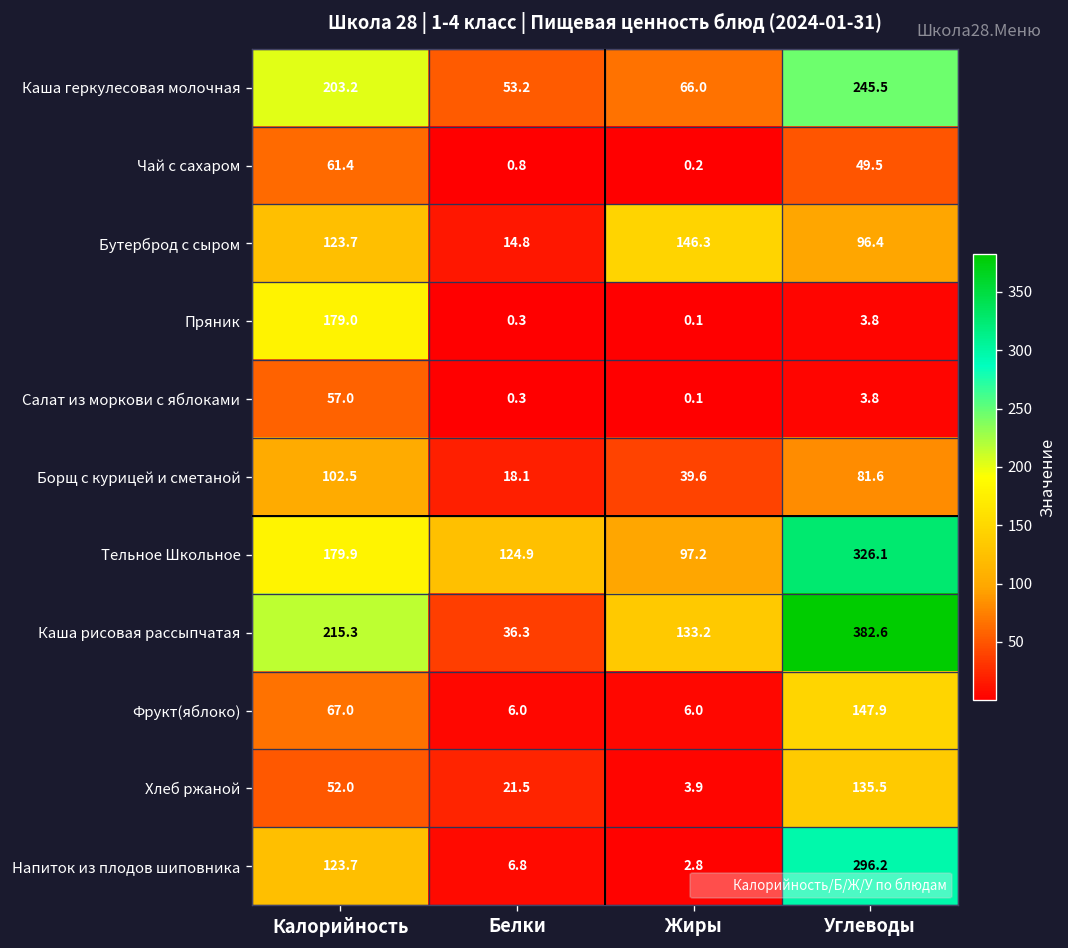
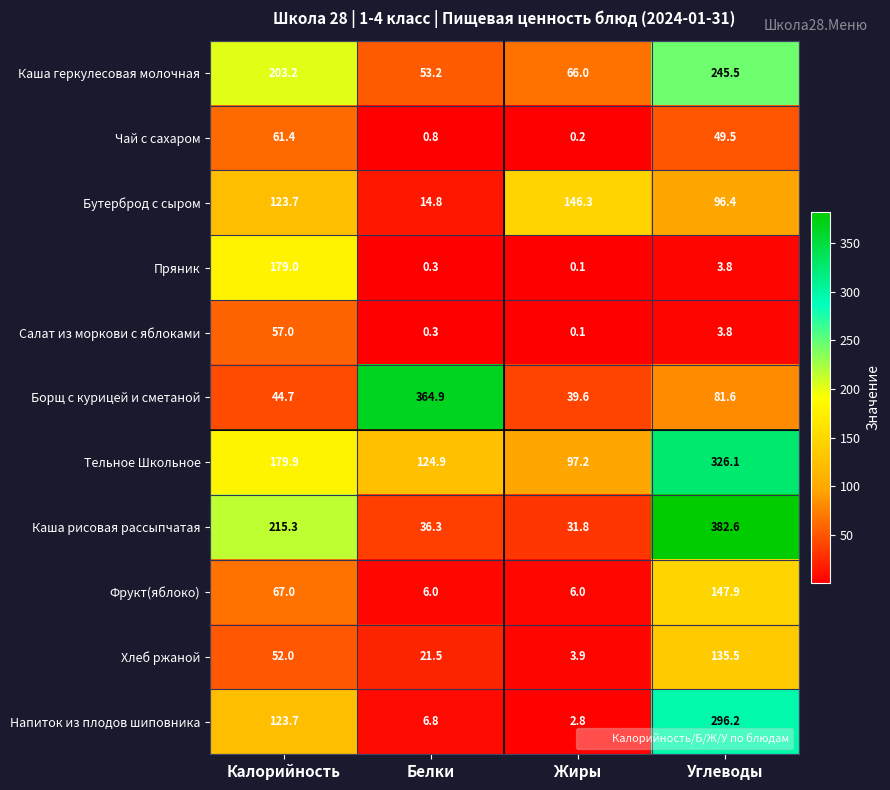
Борщ с курицей и сметаной, Калорийность: 102.5 -> 44.7
Борщ с курицей и сметаной, Белки: 18.1 -> 364.9
Каша рисовая рассыпчатая, Жиры: 133.2 -> 31.8
